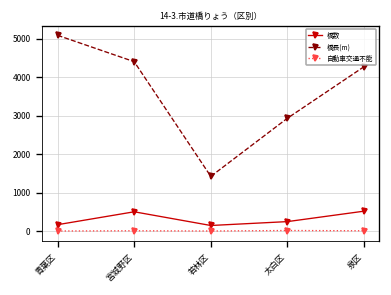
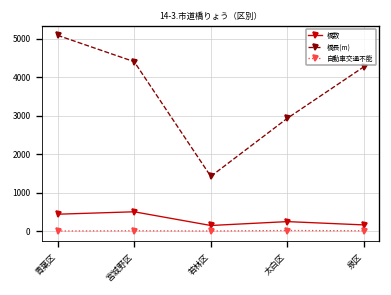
橋数, 青葉区: 200 -> 400
橋数, 泉区: 500 -> 200
